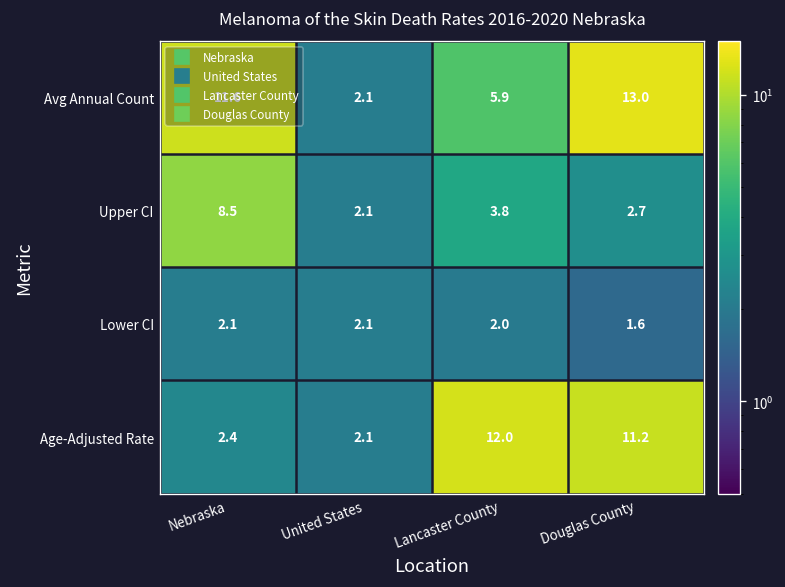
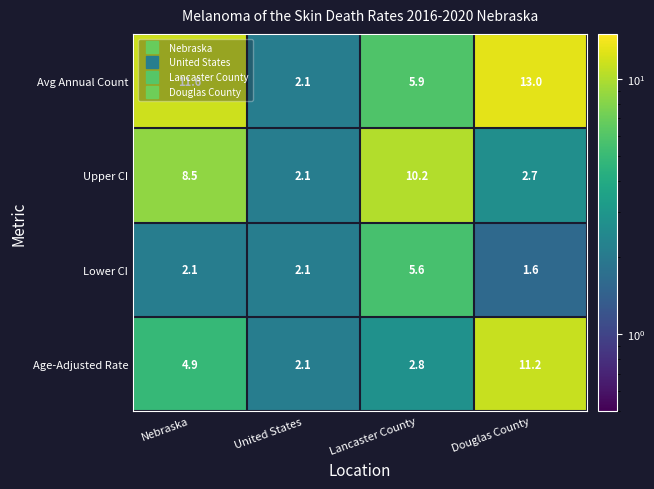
Upper CI, Lancaster County: 3.8 -> 10.2
Lower CI, Lancaster County: 2.0 -> 5.6
Age-Adjusted Rate, Nebraska: 2.4 -> 4.9
Age-Adjusted Rate, Lancaster County: 12.0 -> 2.8
